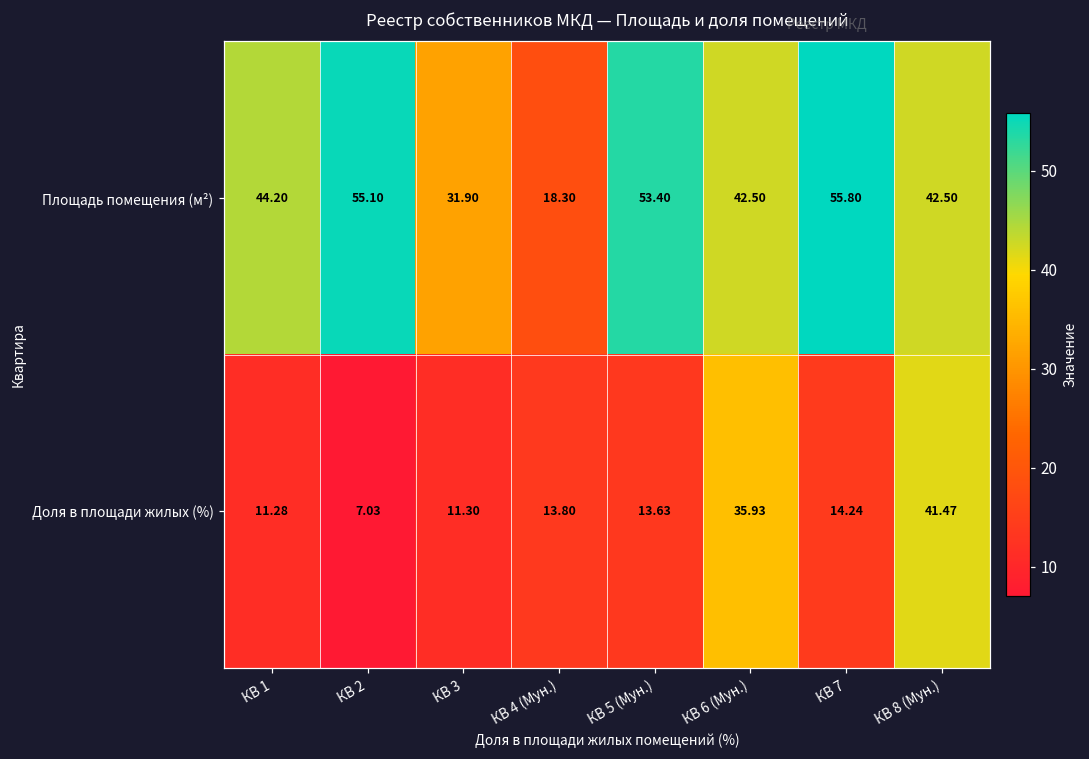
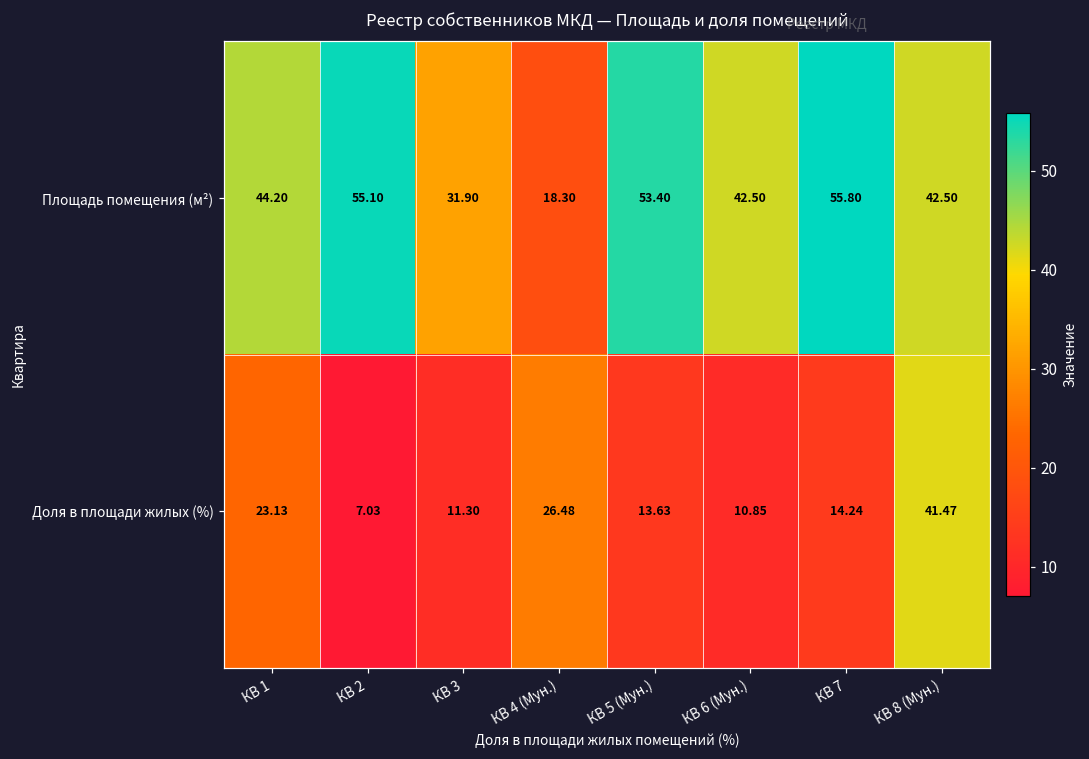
Доля в площади жилых (%), КВ 1: 11.28 -> 23.13
Доля в площади жилых (%), КВ 4 (Мун.): 13.80 -> 26.48
Доля в площади жилых (%), КВ 6 (Мун.): 35.93 -> 10.85
